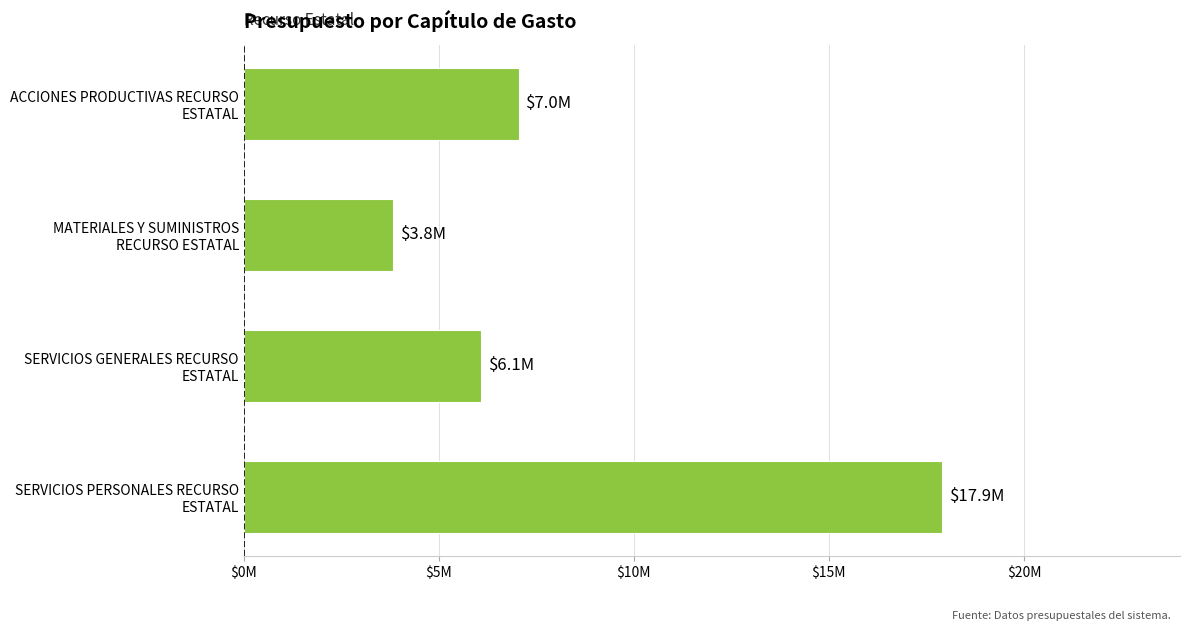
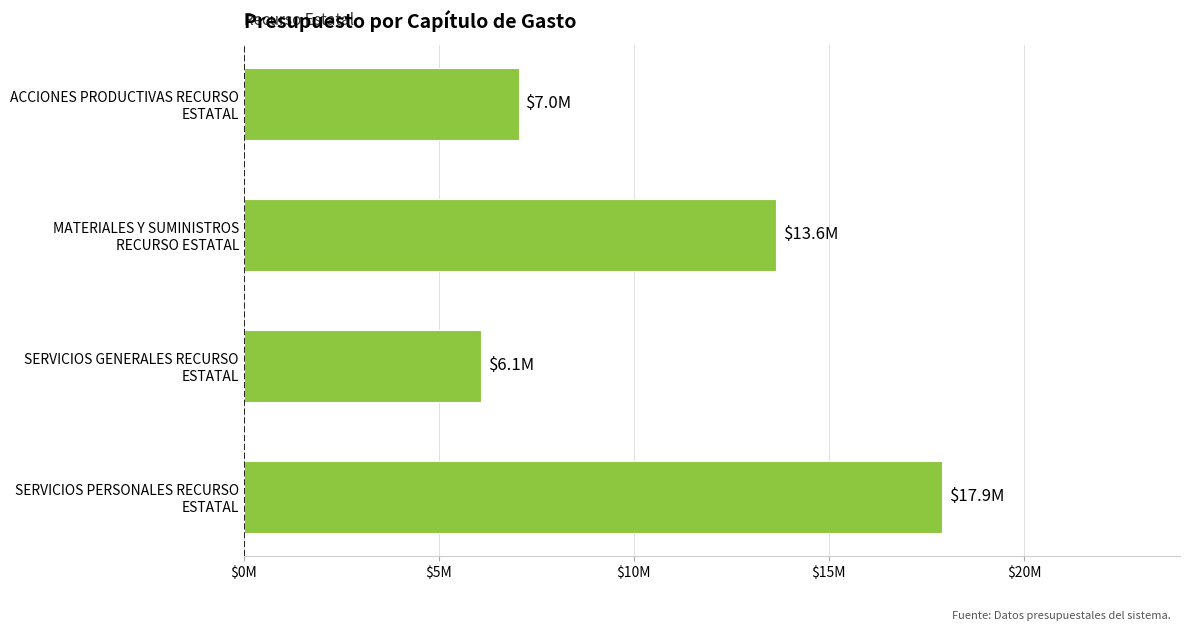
MATERIALES Y SUMINISTROS RECURSO ESTATAL: $3.8M -> $13.6M
